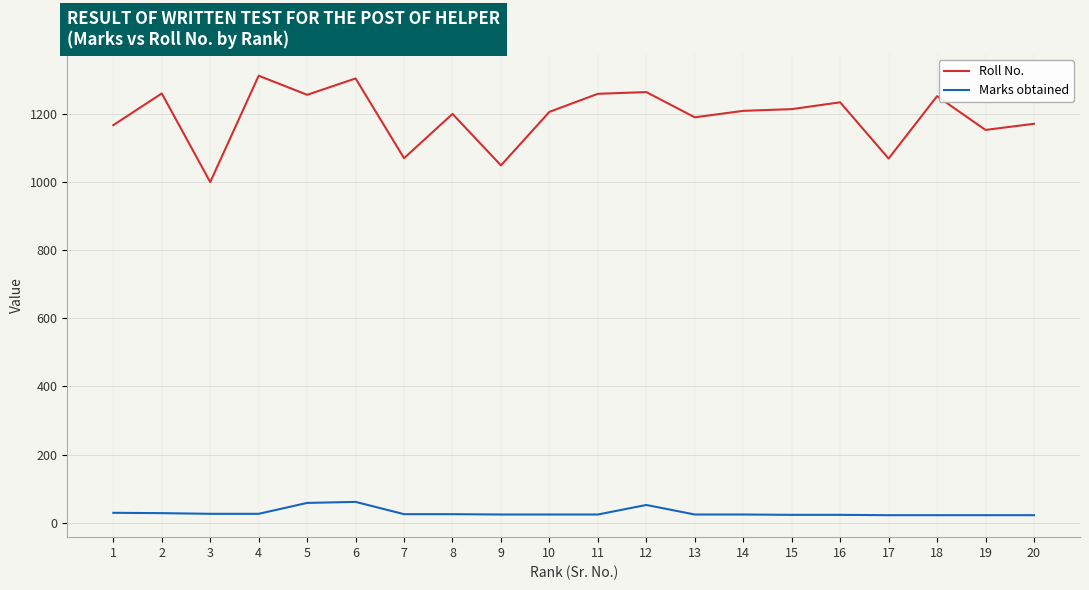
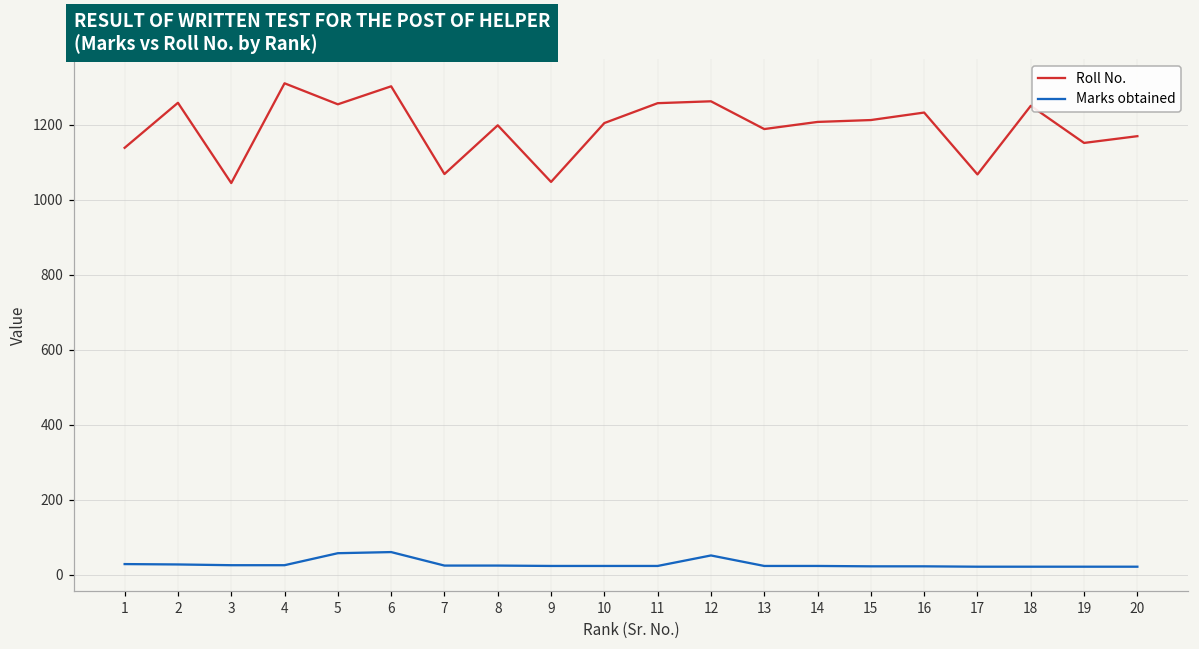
Roll No., 1: 1170 -> 1140
Roll No., 3: 1000 -> 1050
